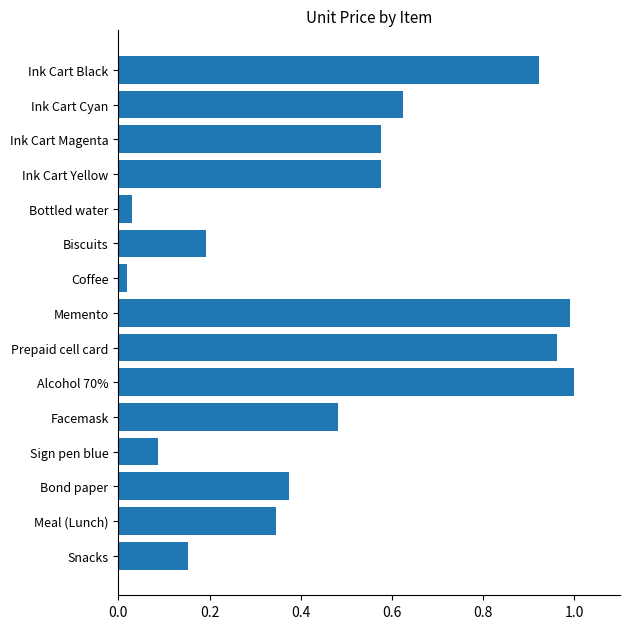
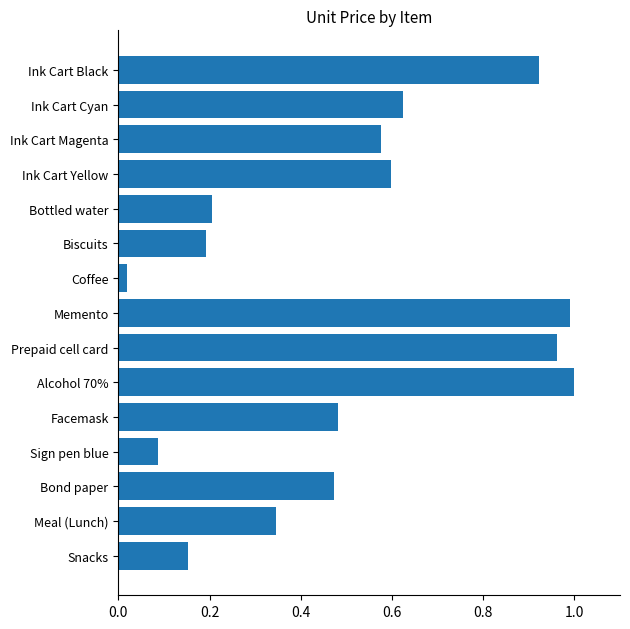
Ink Cart Yellow: 0.58 -> 0.60
Bottled water: 0.03 -> 0.21
Bond paper: 0.38 -> 0.47
